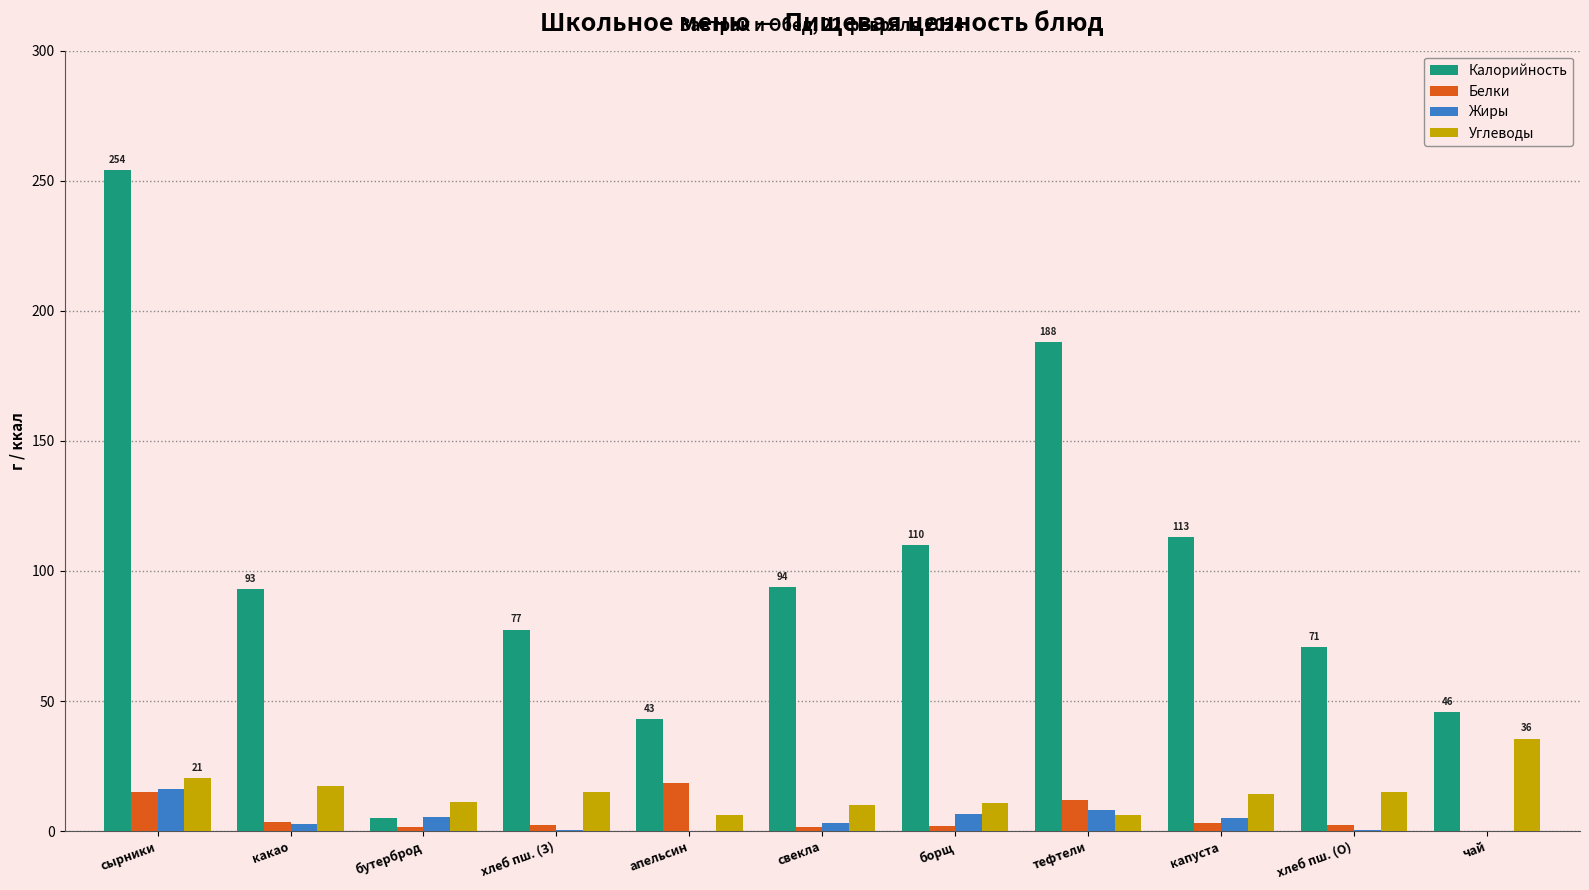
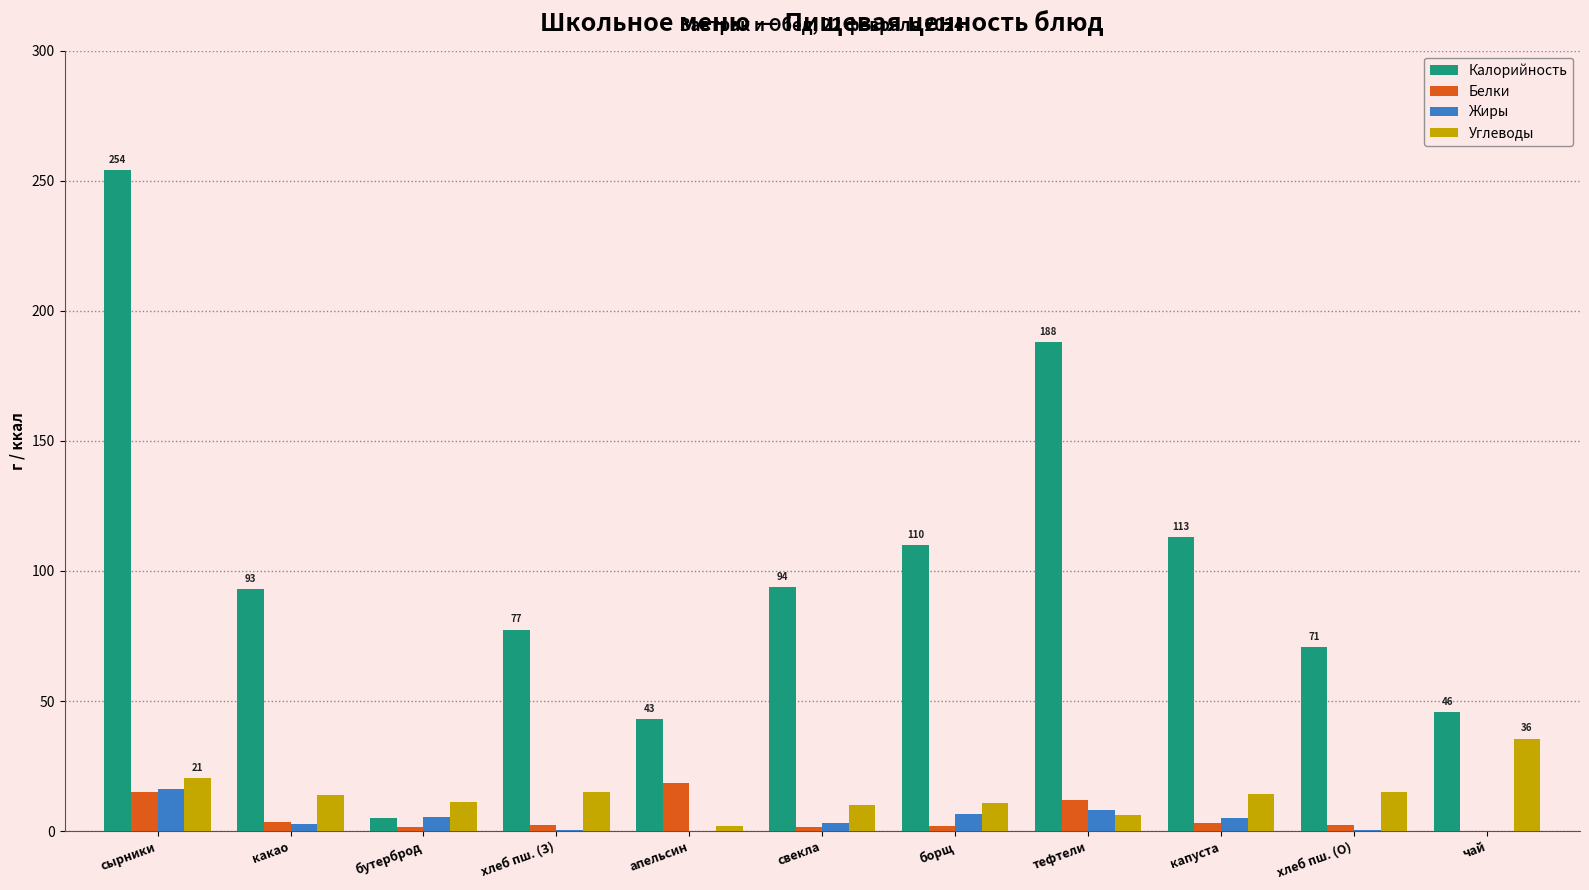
Углеводы, какао: 18 -> 14
Углеводы, апельсин: 6 -> 2
